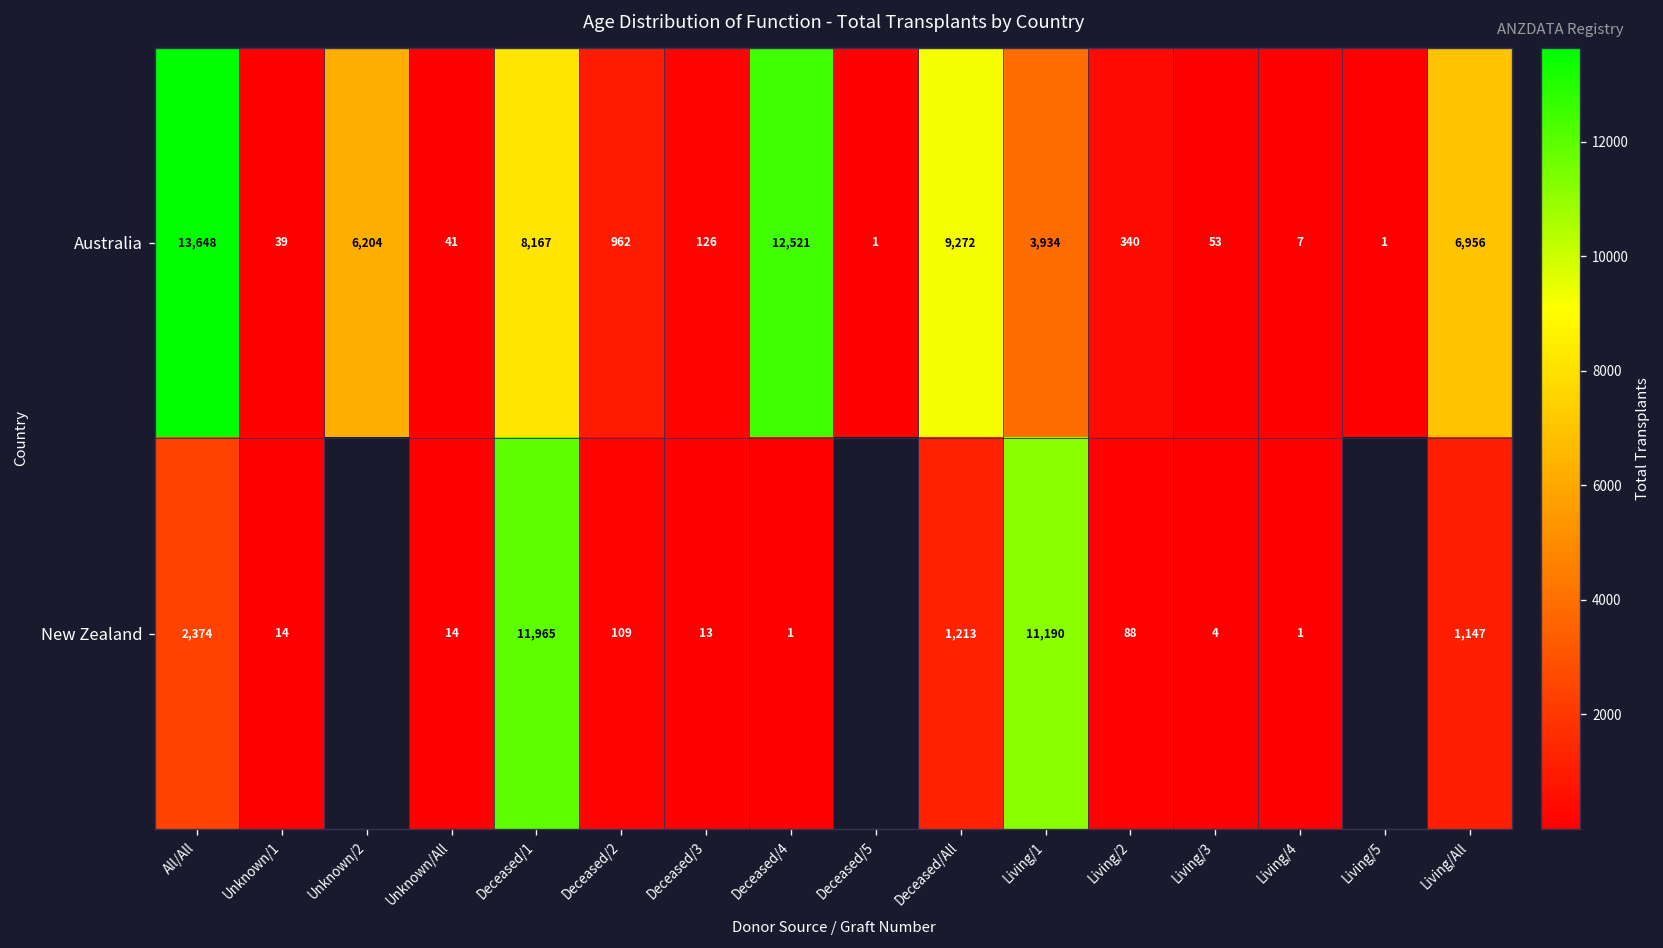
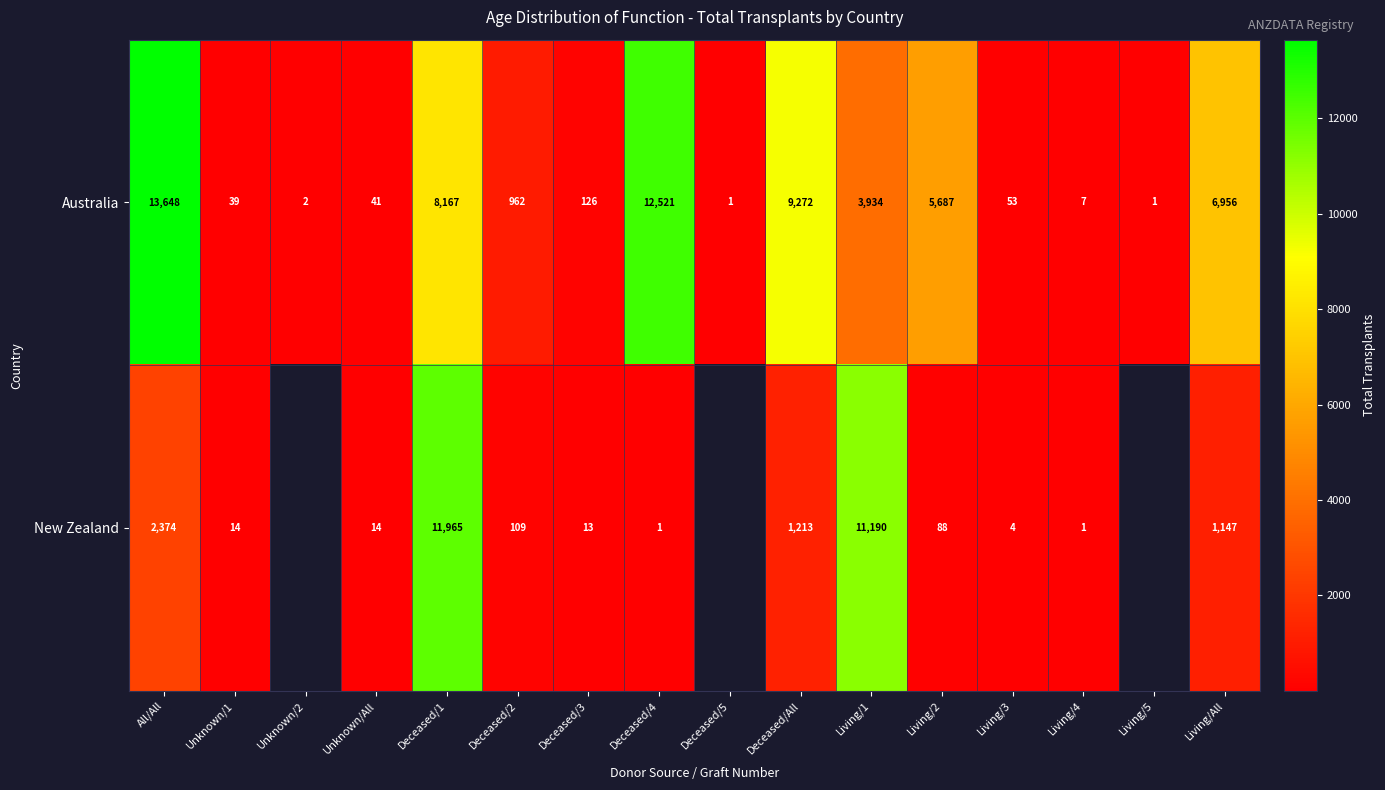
Australia, Unknown/2: 6,204 -> 2
Australia, Living/2: 340 -> 5,687
